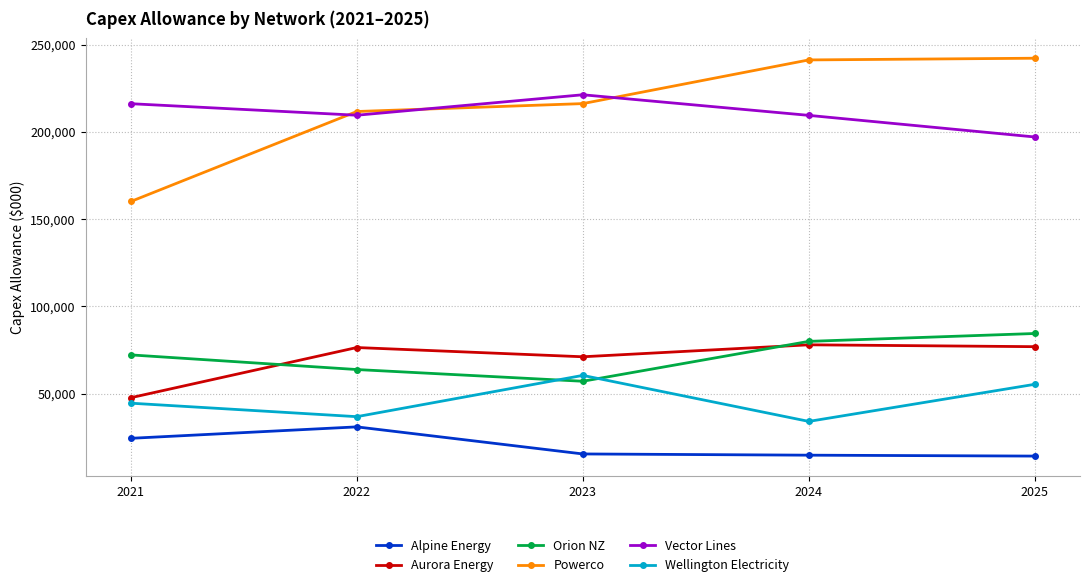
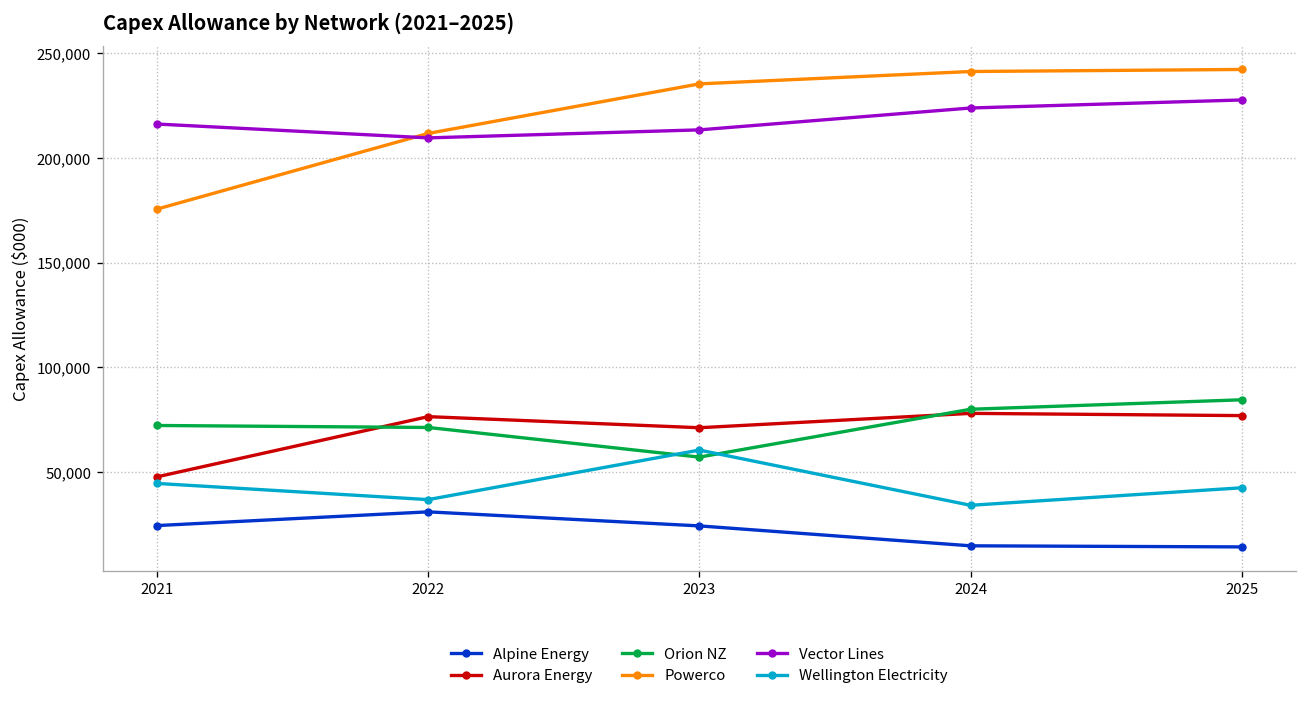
Powerco, 2021: 160,000 -> 176,000
Orion NZ, 2022: 64,000 -> 71,000
Alpine Energy, 2023: 15,000 -> 24,000
Powerco, 2023: 216,000 -> 235,000
Vector Lines, 2023: 221,000 -> 213,000
Vector Lines, 2024: 210,000 -> 224,000
Vector Lines, 2025: 197,000 -> 228,000
Wellington Electricity, 2025: 55,000 -> 42,000
